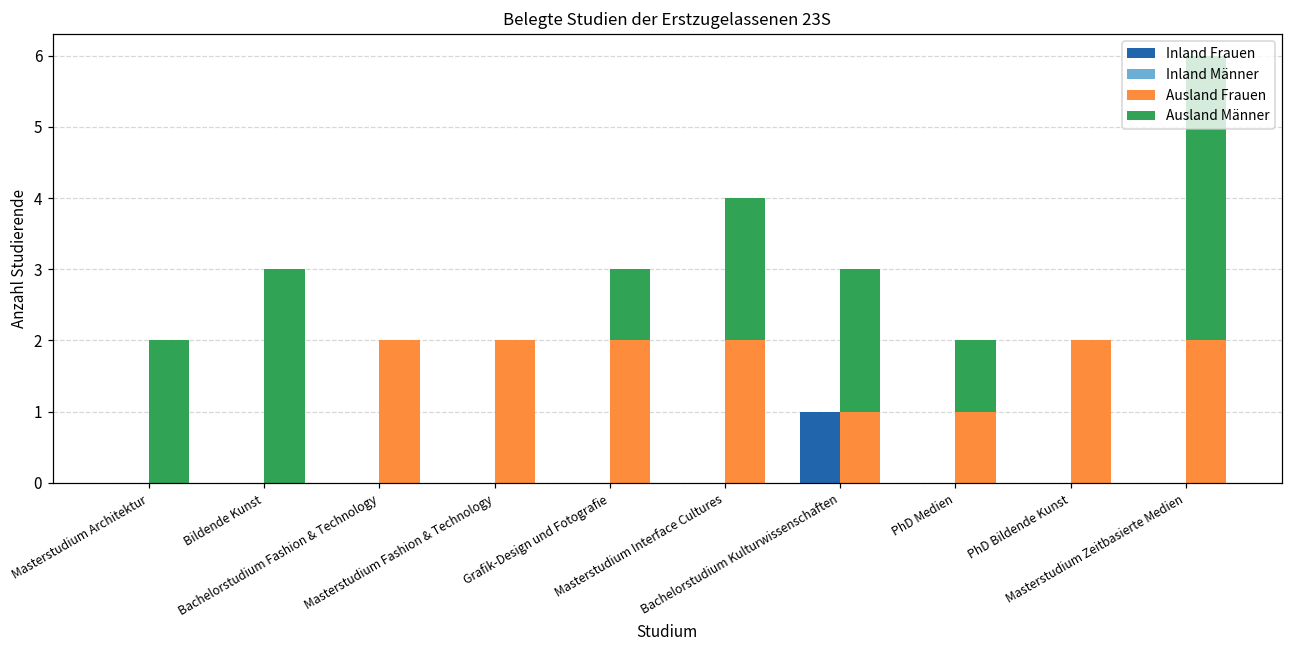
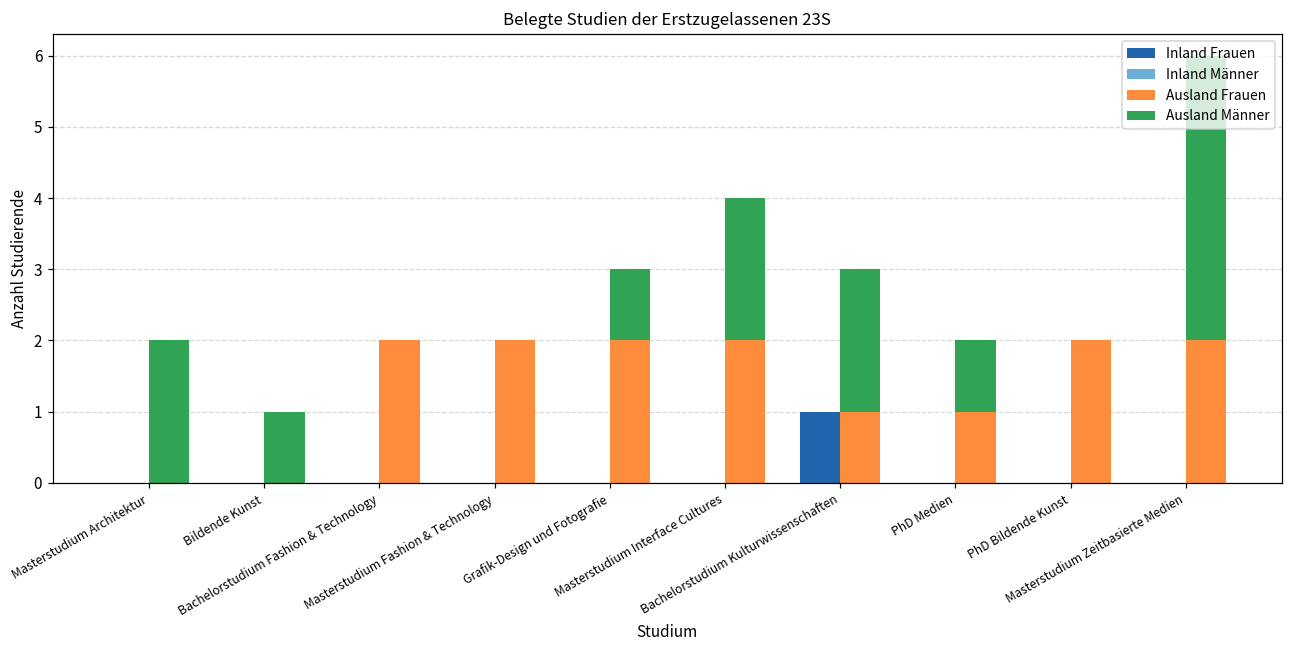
Ausland Männer, Bildende Kunst: 3 -> 1
